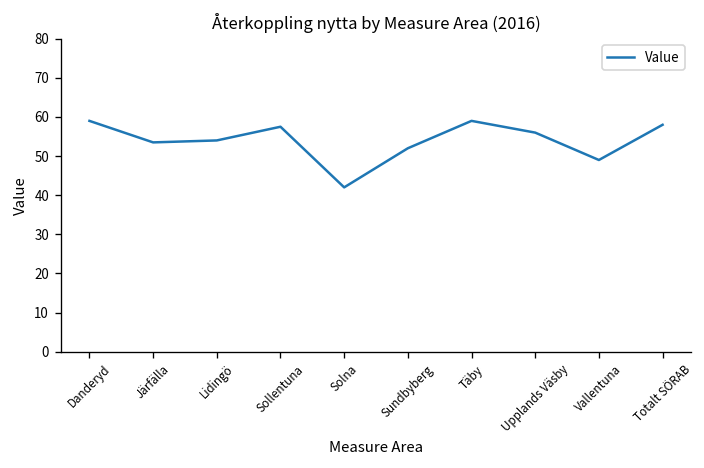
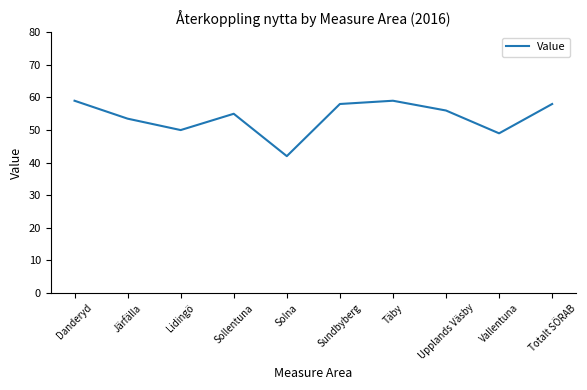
Lidingö: 54 -> 50
Sollentuna: 58 -> 55
Sundbyberg: 52 -> 58
